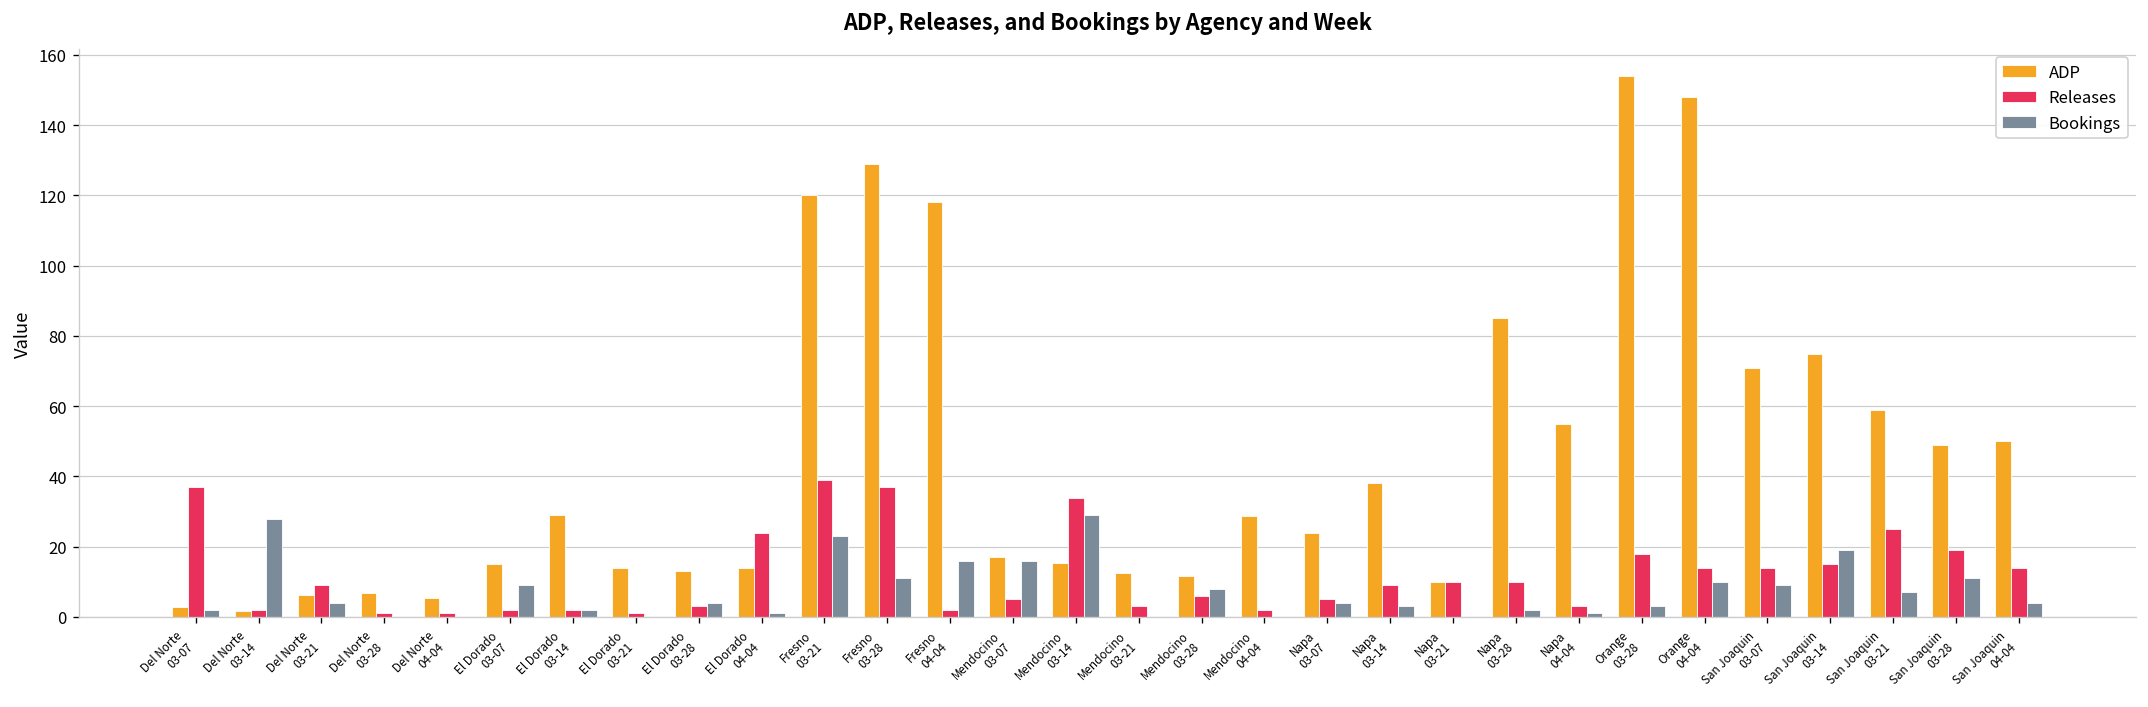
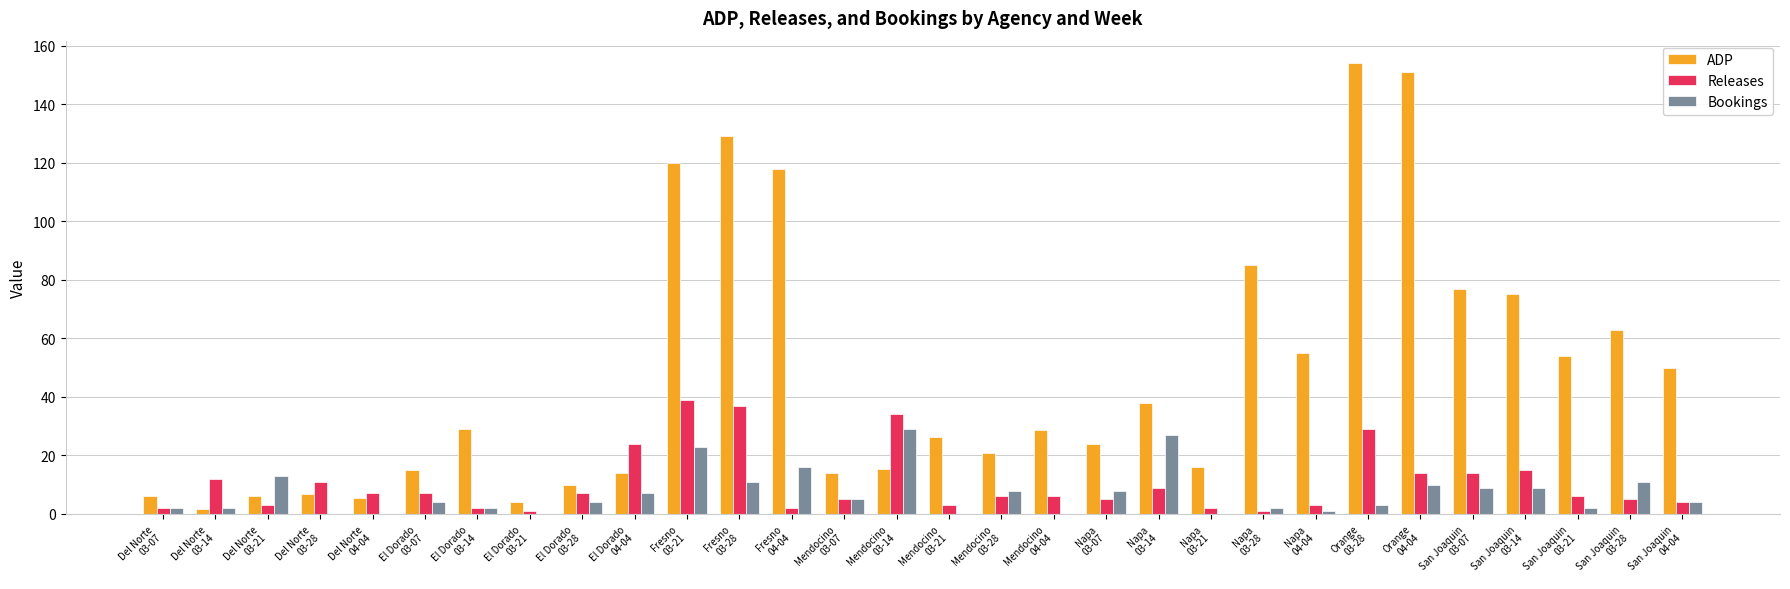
ADP, Del Norte 03-07: 3 -> 6
Releases, Del Norte 03-07: 37 -> 2
Releases, Del Norte 03-14: 2 -> 12
Bookings, Del Norte 03-14: 28 -> 2
Releases, Del Norte 03-21: 9 -> 3
Bookings, Del Norte 03-21: 4 -> 13
Releases, Del Norte 03-28: 1 -> 11
Releases, Del Norte 04-04: 1 -> 7
Releases, El Dorado 03-07: 2 -> 7
Bookings, El Dorado 03-07: 9 -> 4
ADP, El Dorado 03-21: 14 -> 4
ADP, El Dorado 03-28: 13 -> 10
Releases, El Dorado 03-28: 3 -> 7
Bookings, El Dorado 04-04: 1 -> 7
ADP, Mendocino 03-07: 17 -> 14
Bookings, Mendocino 03-07: 16 -> 5
ADP, Mendocino 03-21: 12 -> 26
ADP, Mendocino 03-28: 12 -> 21
Releases, Mendocino 04-04: 2 -> 6
Bookings, Napa 03-07: 4 -> 8
Bookings, Napa 03-14: 3 -> 27
ADP, Napa 03-21: 10 -> 16
Releases, Napa 03-21: 10 -> 2
Releases, Napa 03-28: 10 -> 1
Releases, Orange 03-28: 18 -> 29
ADP, Orange 04-04: 148 -> 151
ADP, San Joaquin 03-07: 71 -> 77
Bookings, San Joaquin 03-14: 19 -> 9
ADP, San Joaquin 03-21: 59 -> 54
Releases, San Joaquin 03-21: 25 -> 6
Bookings, San Joaquin 03-21: 7 -> 2
ADP, San Joaquin 03-28: 49 -> 63
Releases, San Joaquin 03-28: 19 -> 5
Releases, San Joaquin 04-04: 14 -> 4
